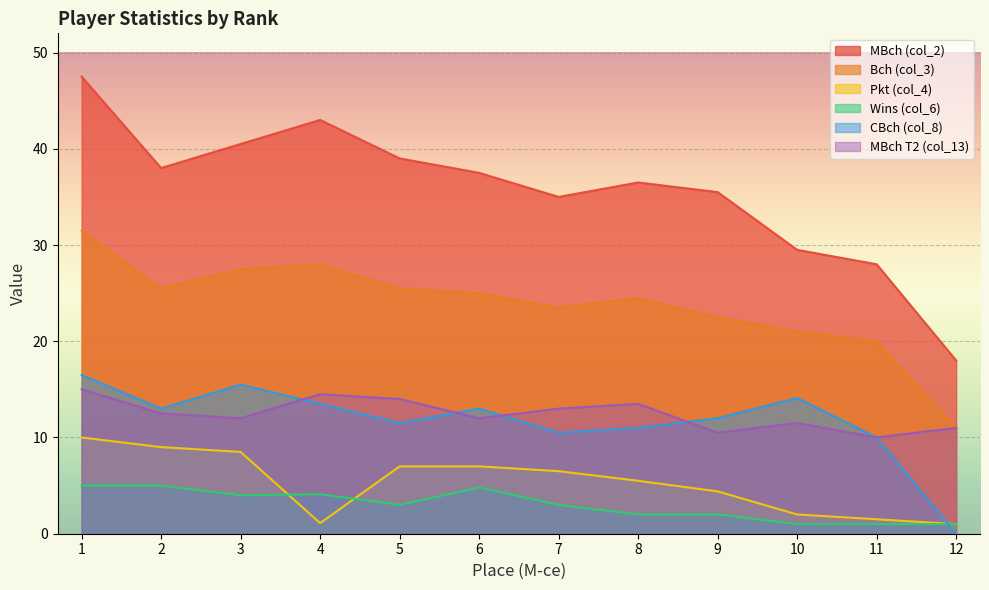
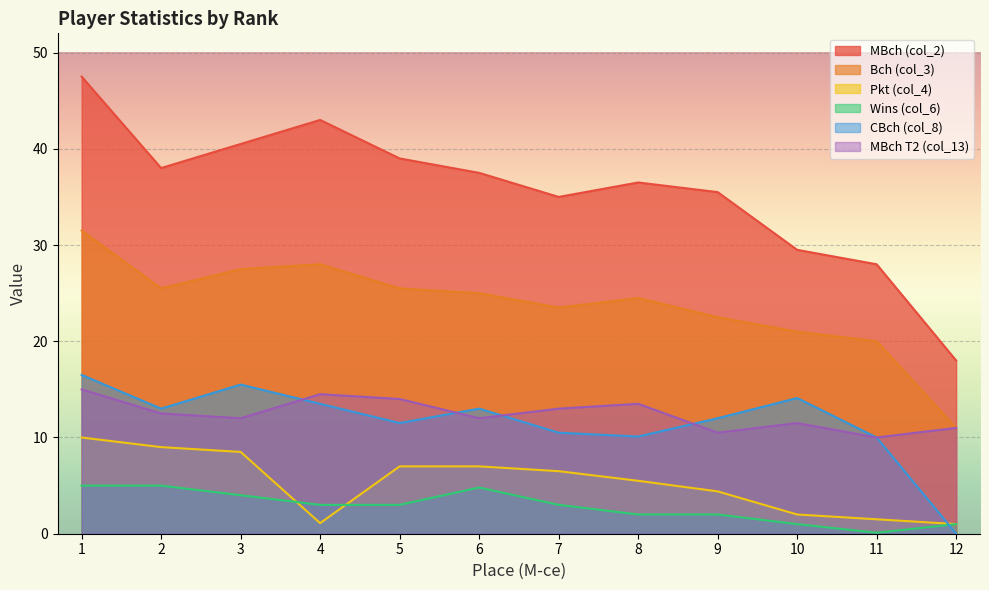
Wins (col_6), 4: 4 -> 3
CBch (col_8), 8: 11 -> 10
Wins (col_6), 11: 1 -> 0
